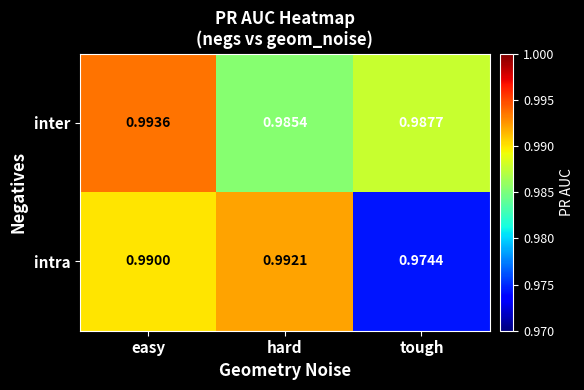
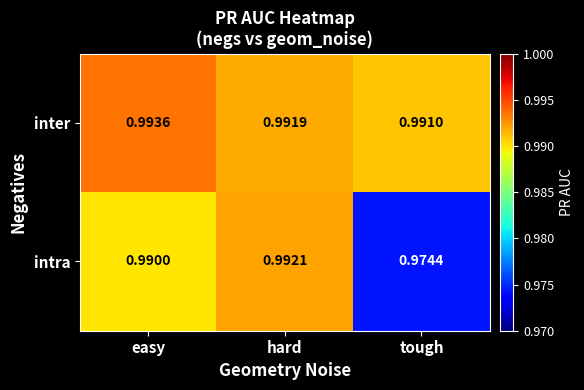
inter, hard: 0.9854 -> 0.9919
inter, tough: 0.9877 -> 0.9910
